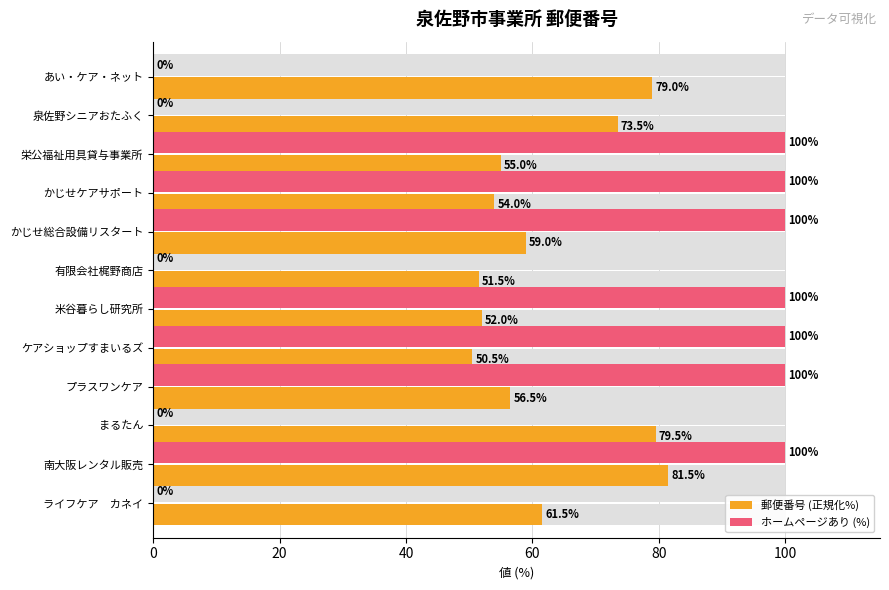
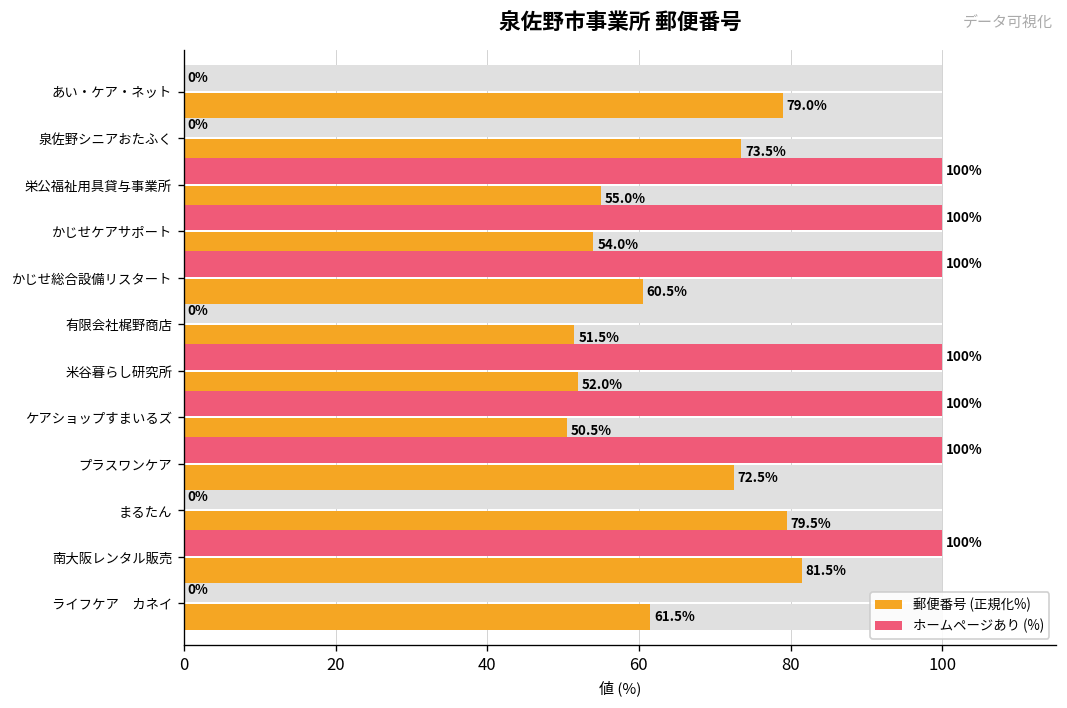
郵便番号 (正規化%), かじせ総合設備リスタート: 59.0% -> 60.5%
郵便番号 (正規化%), プラスワンケア: 56.5% -> 72.5%
